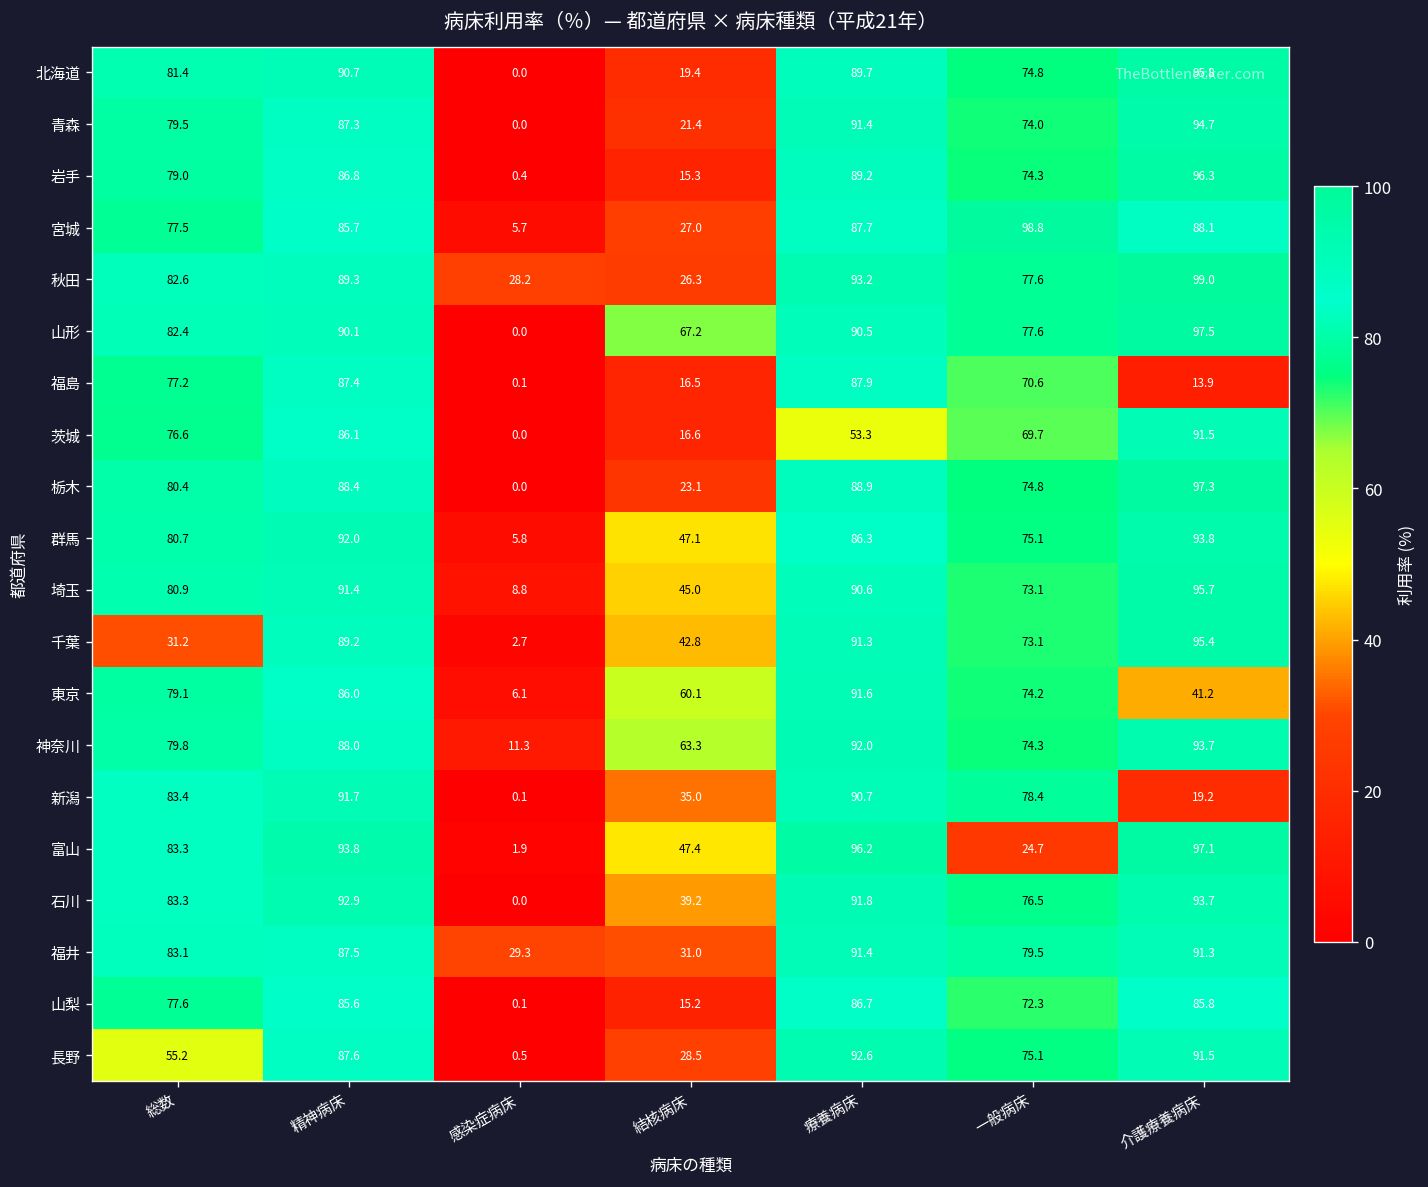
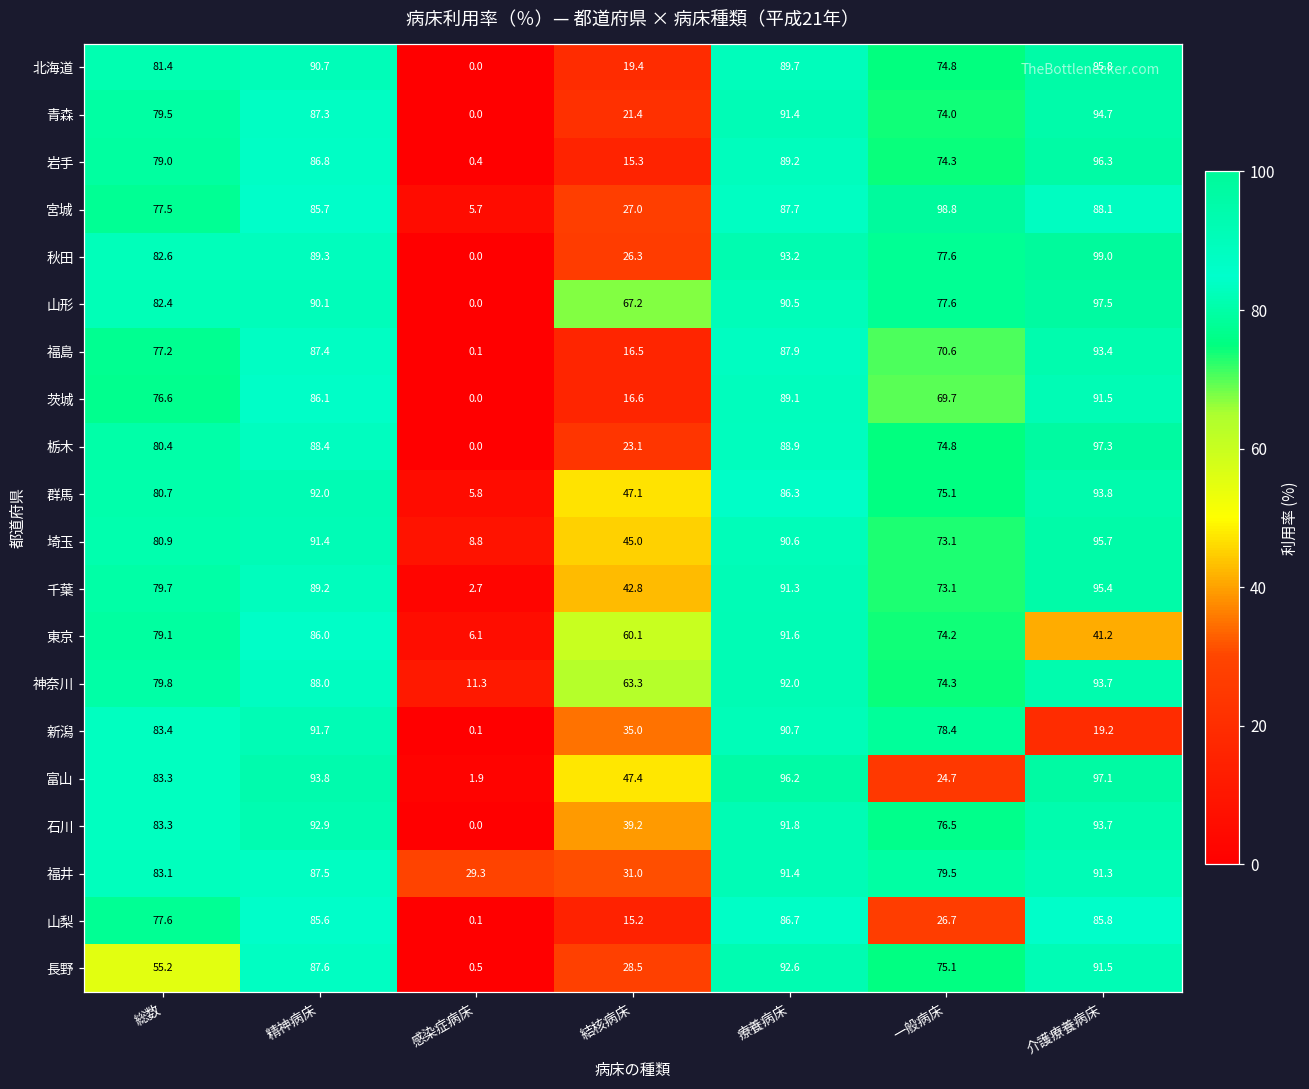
秋田, 感染症病床: 28.2 -> 0.0
福島, 介護療養病床: 13.9 -> 93.4
茨城, 療養病床: 53.3 -> 89.1
千葉, 総数: 31.2 -> 79.7
山梨, 一般病床: 72.3 -> 26.7
